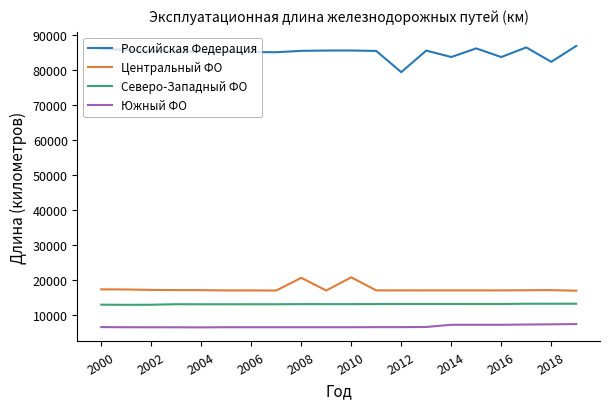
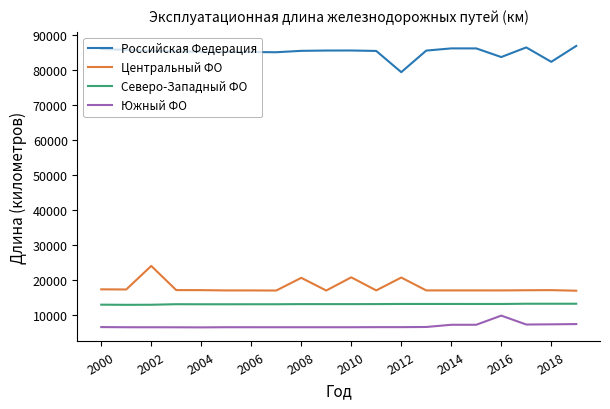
Центральный ФО, 2002: 17000 -> 24000
Центральный ФО, 2012: 17000 -> 21000
Российская Федерация, 2014: 84000 -> 86000
Южный ФО, 2016: 7000 -> 10000
